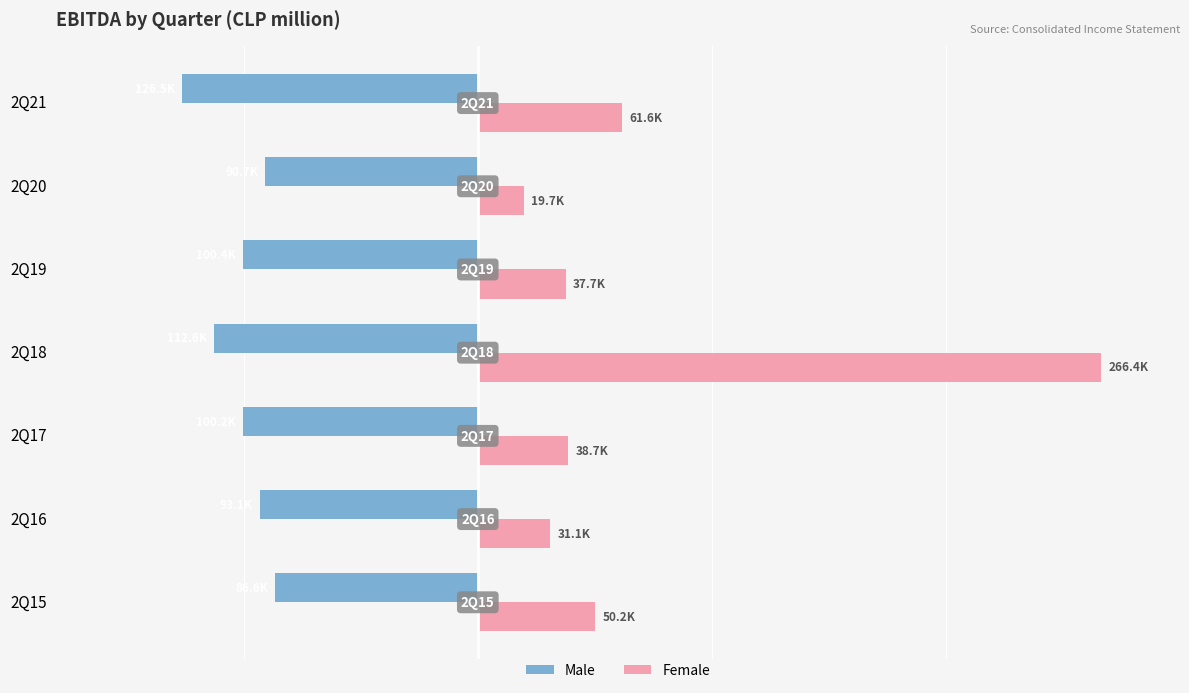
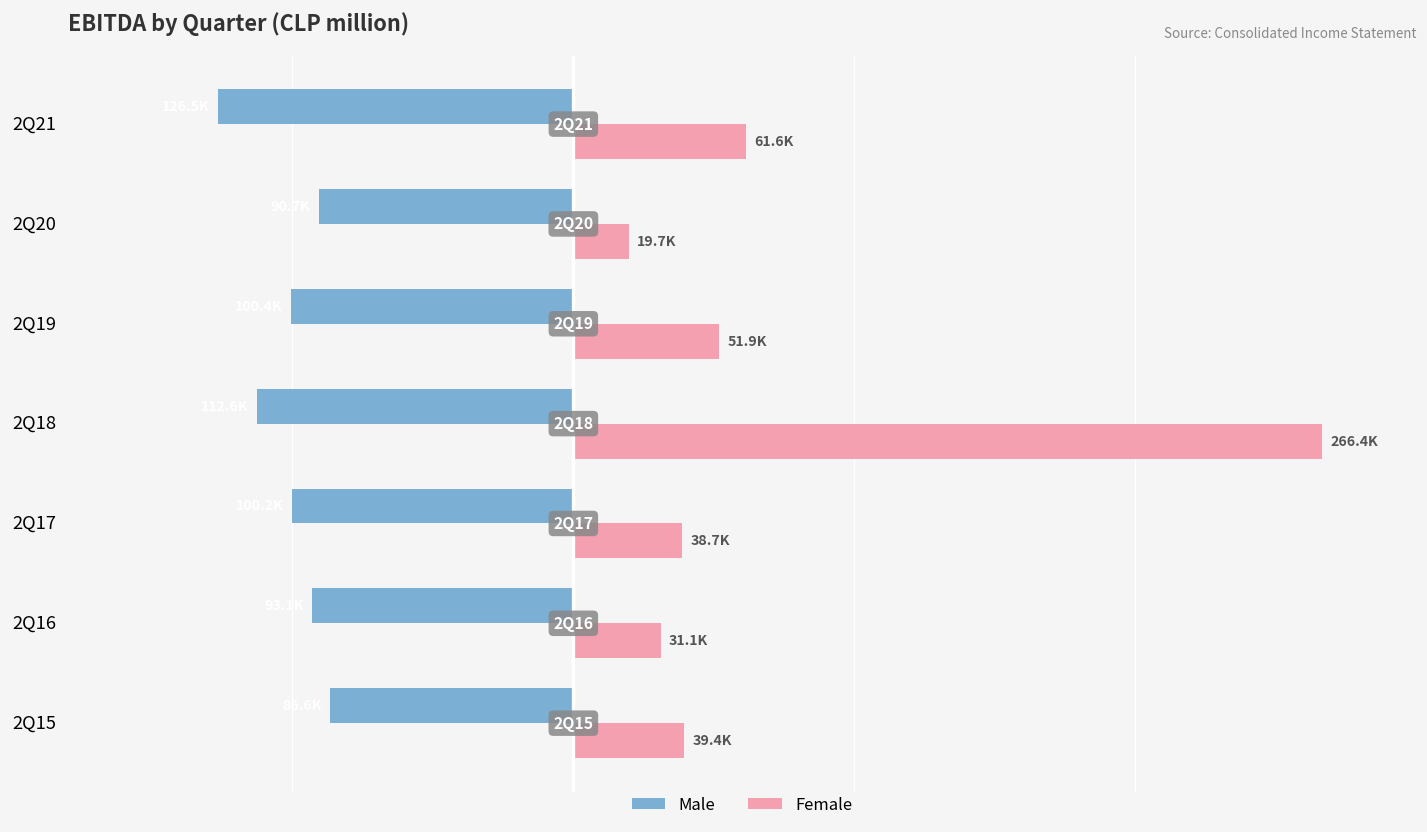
Female, 2Q19: 37.7K -> 51.9K
Female, 2Q15: 50.2K -> 39.4K
